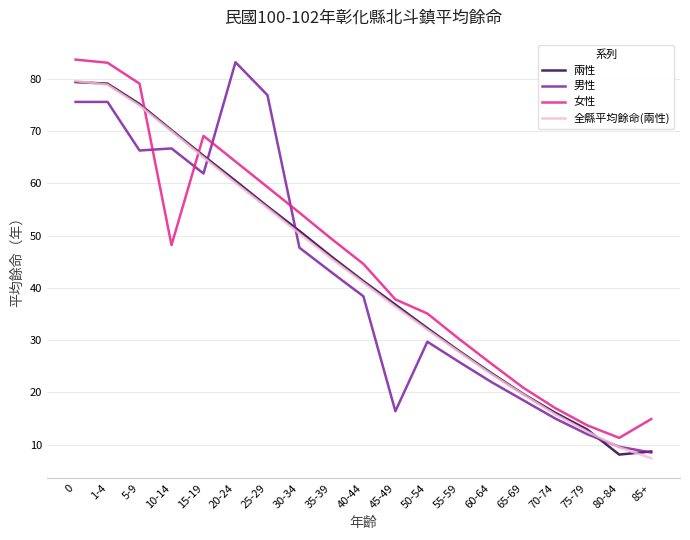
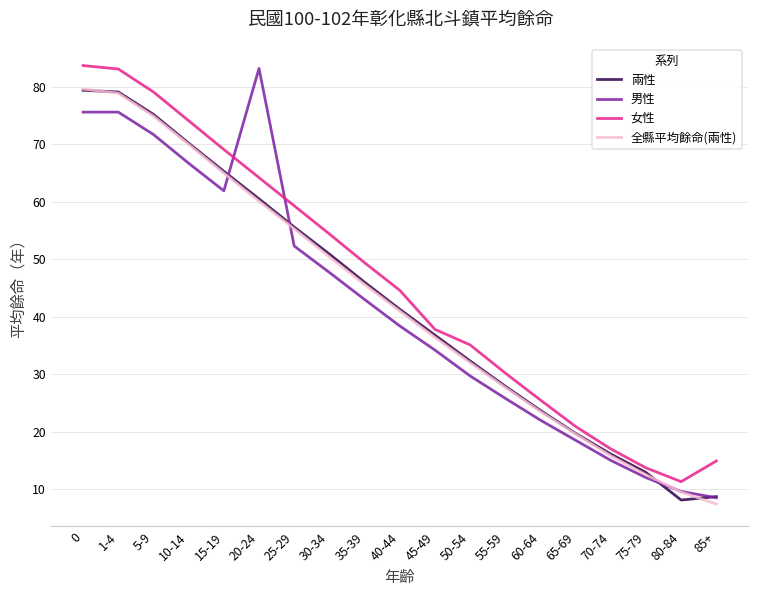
男性, 5-9: 66 -> 72
女性, 10-14: 48 -> 74
男性, 25-29: 77 -> 52
男性, 45-49: 16 -> 34
